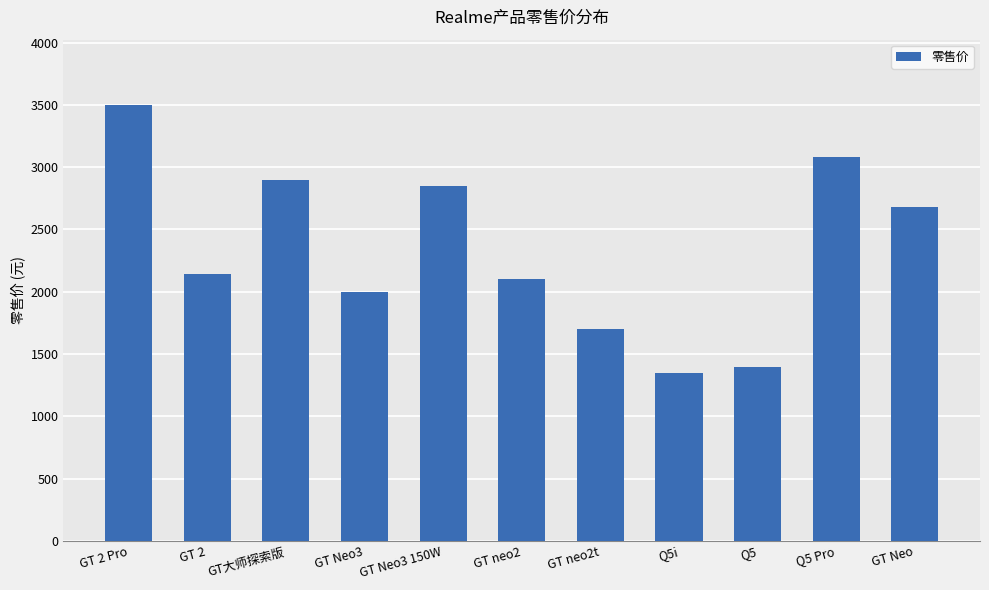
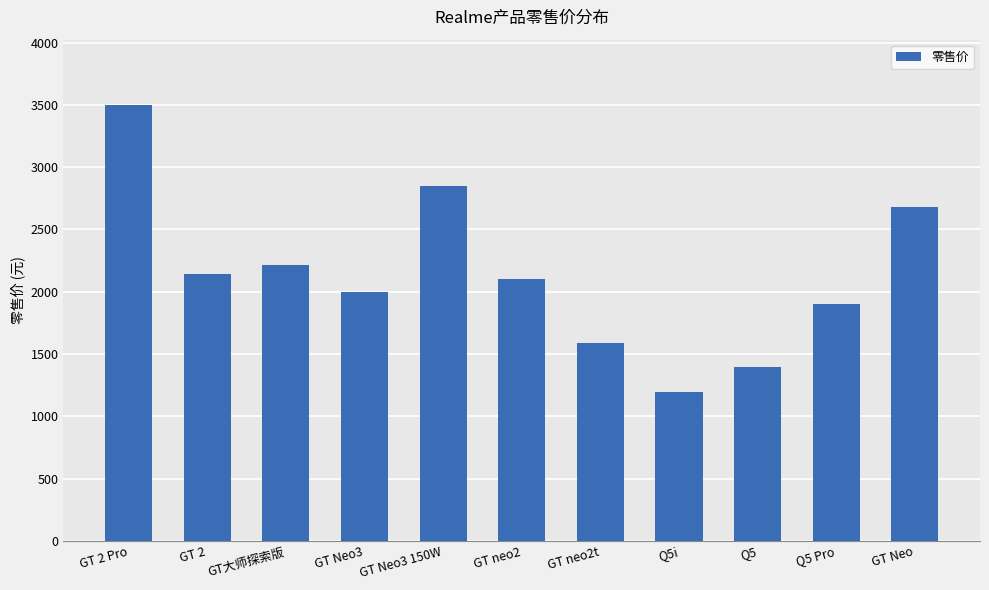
GT大师探索版: 2900 -> 2210
GT neo2t: 1700 -> 1590
Q5i: 1350 -> 1200
Q5 Pro: 3080 -> 1900
